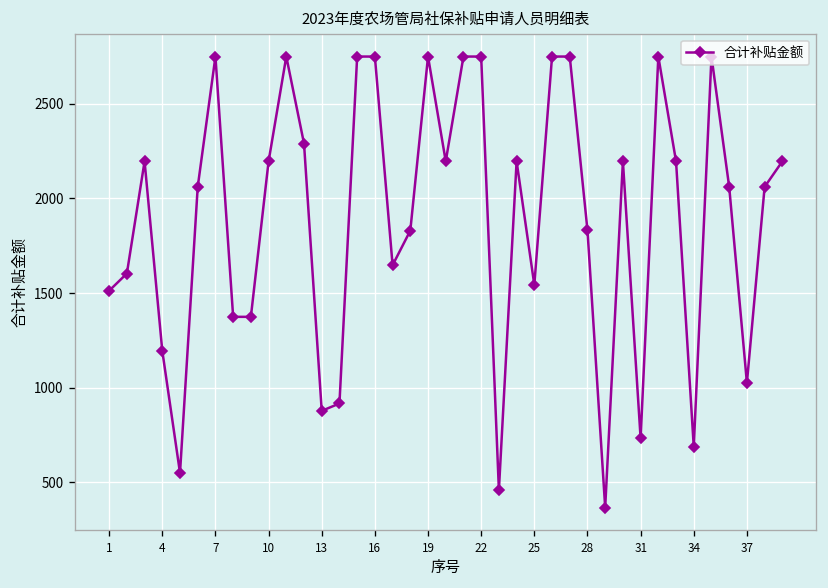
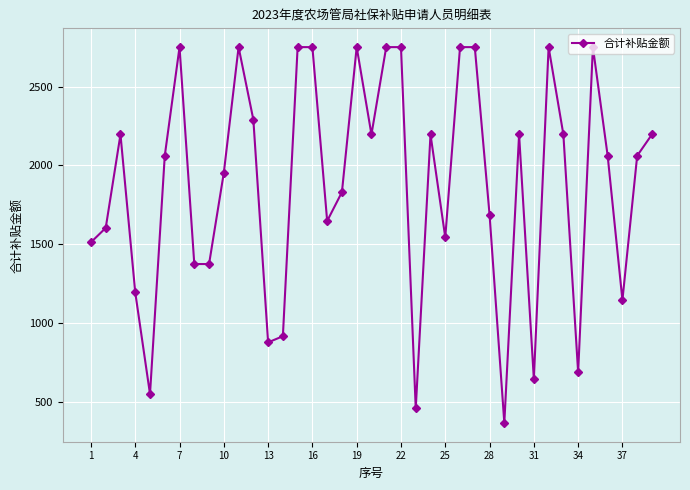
10: 2200 -> 1950
28: 1830 -> 1690
31: 730 -> 640
37: 1030 -> 1150
